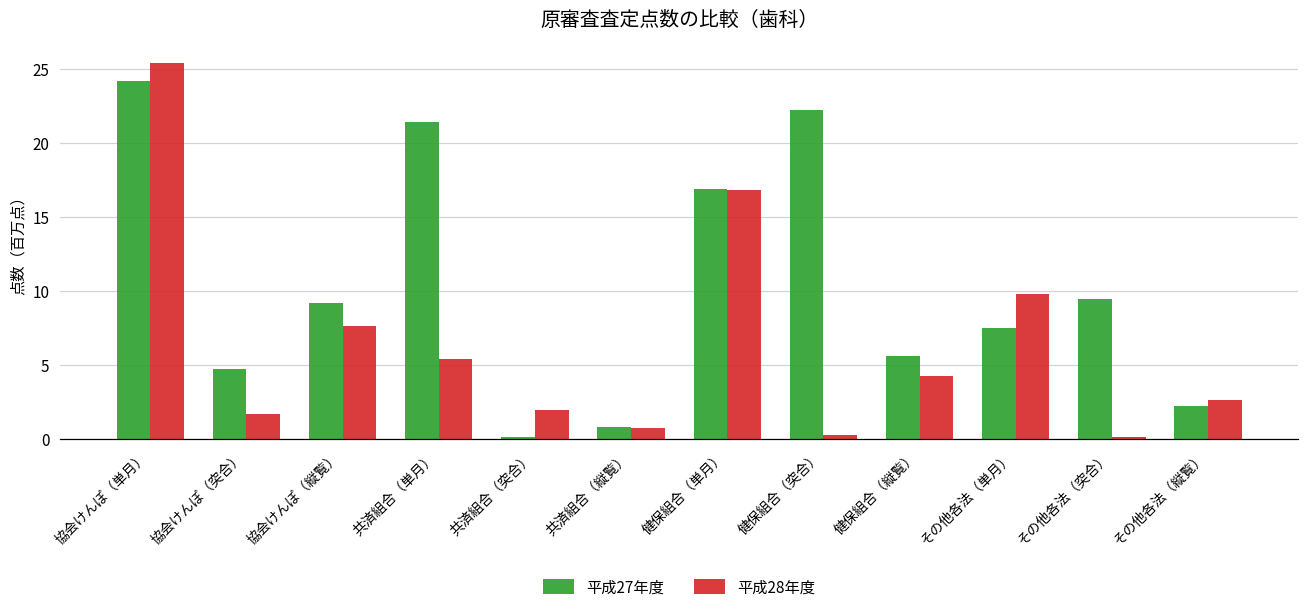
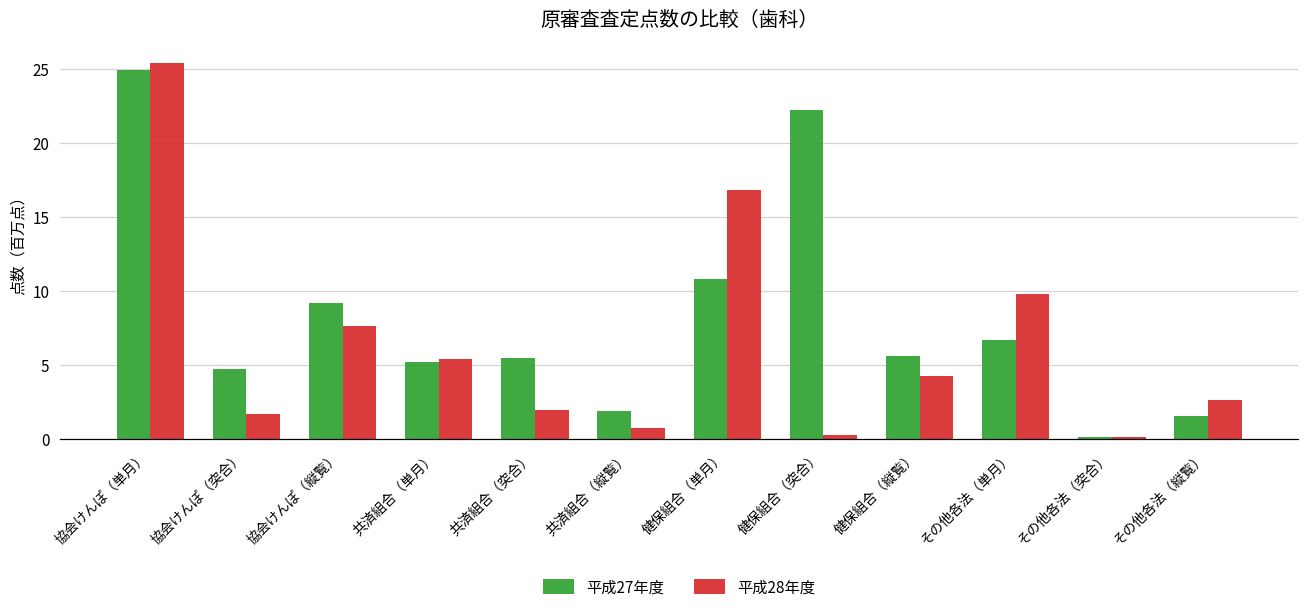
平成27年度, 協会けんぽ（単月）: 24.2 -> 24.9
平成27年度, 共済組合（単月）: 21.4 -> 5.2
平成27年度, 共済組合（突合）: 0.1 -> 5.5
平成27年度, 共済組合（縦覧）: 0.8 -> 1.8
平成27年度, 健保組合（単月）: 16.9 -> 10.8
平成27年度, その他各法（単月）: 7.5 -> 6.7
平成27年度, その他各法（突合）: 9.5 -> 0.1
平成27年度, その他各法（縦覧）: 2.2 -> 1.6
